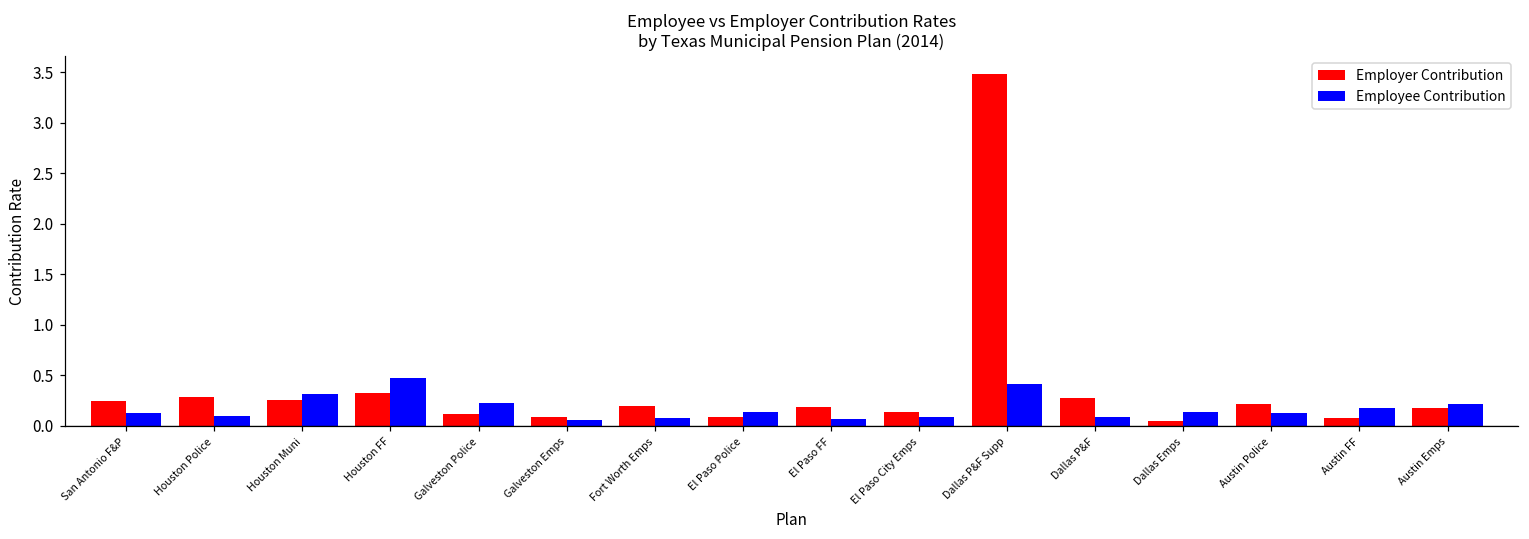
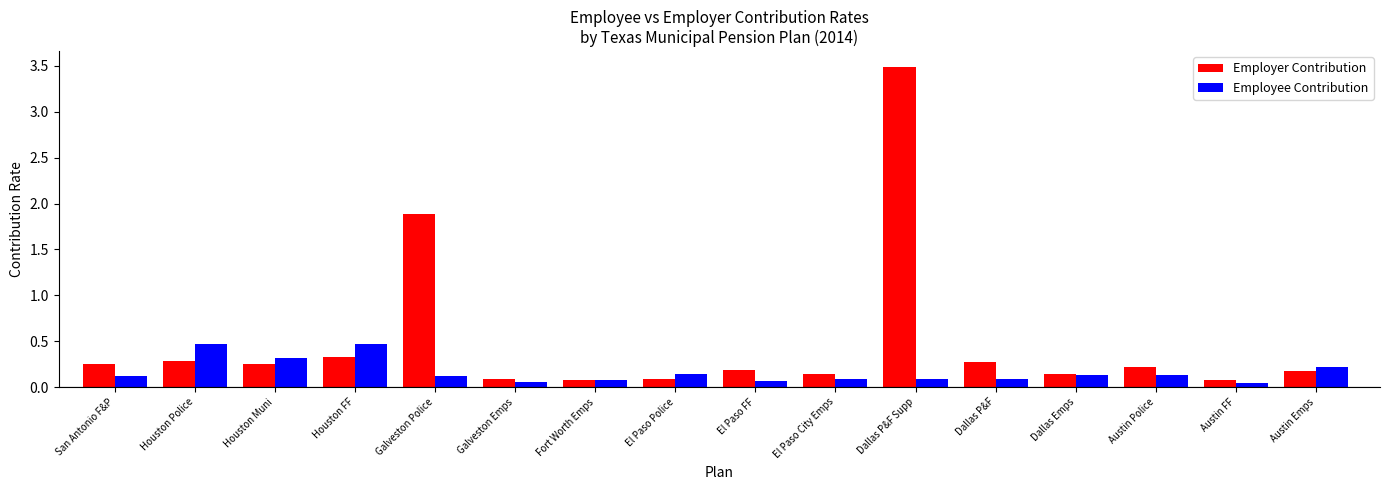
Employee Contribution, Houston Police: 0.1 -> 0.5
Employer Contribution, Galveston Police: 0.1 -> 1.9
Employee Contribution, Galveston Police: 0.2 -> 0.1
Employer Contribution, Fort Worth Emps: 0.2 -> 0.1
Employee Contribution, Dallas P&F Supp: 0.4 -> 0.1
Employer Contribution, Dallas Emps: 0.05 -> 0.14
Employee Contribution, Austin FF: 0.2 -> 0.0
